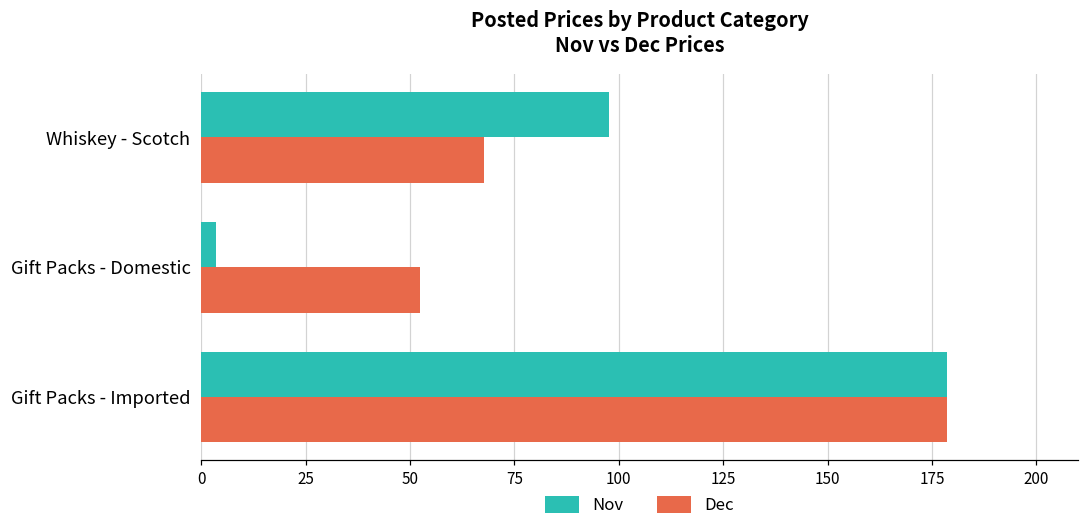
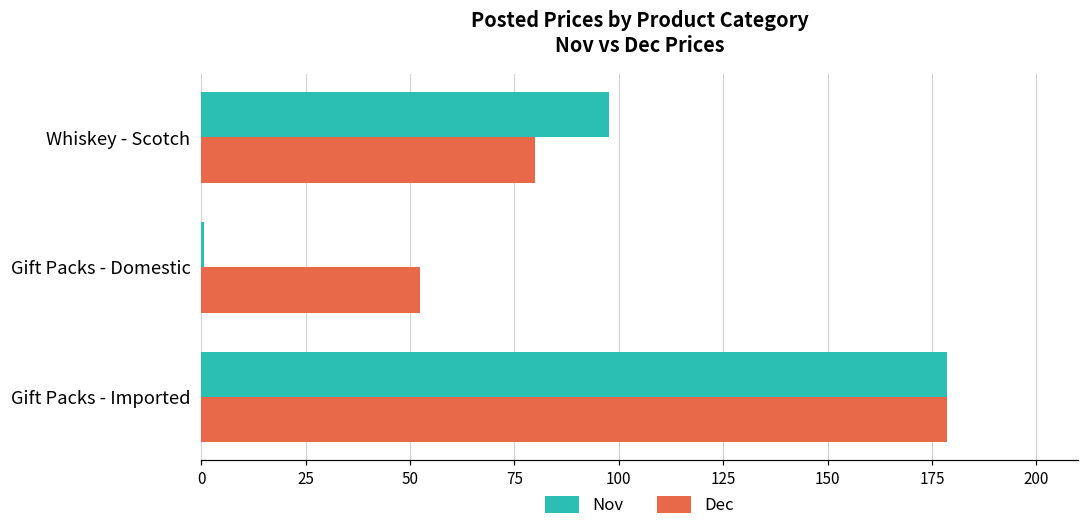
Dec, Whiskey - Scotch: 68 -> 80
Nov, Gift Packs - Domestic: 4 -> 1
